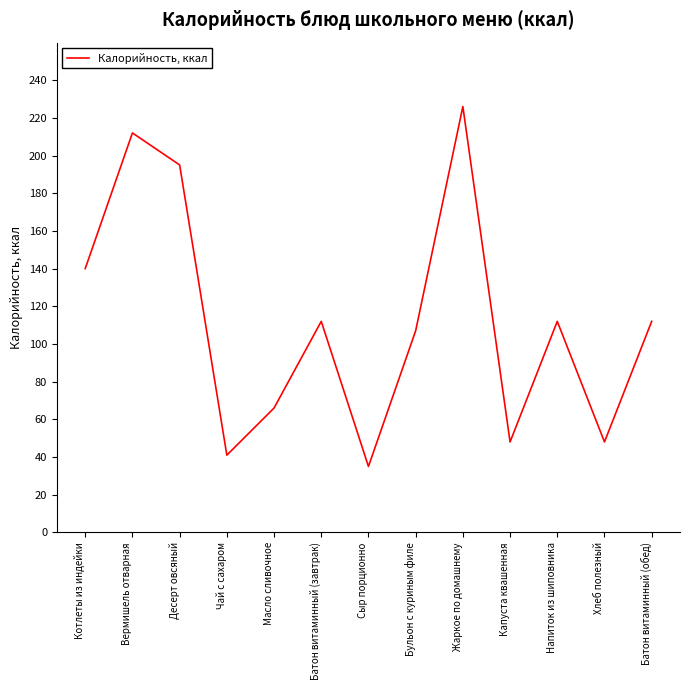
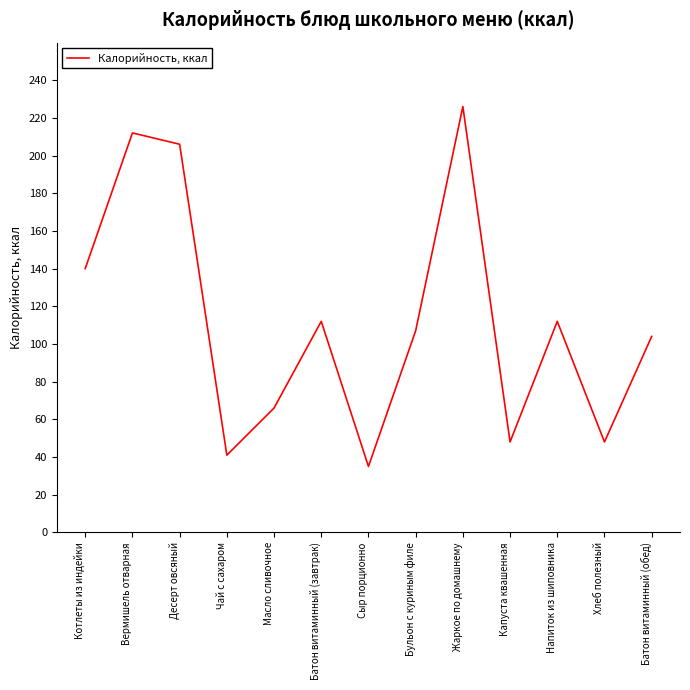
Десерт овсяный: 195 -> 206
Батон витаминный (обед): 112 -> 104
